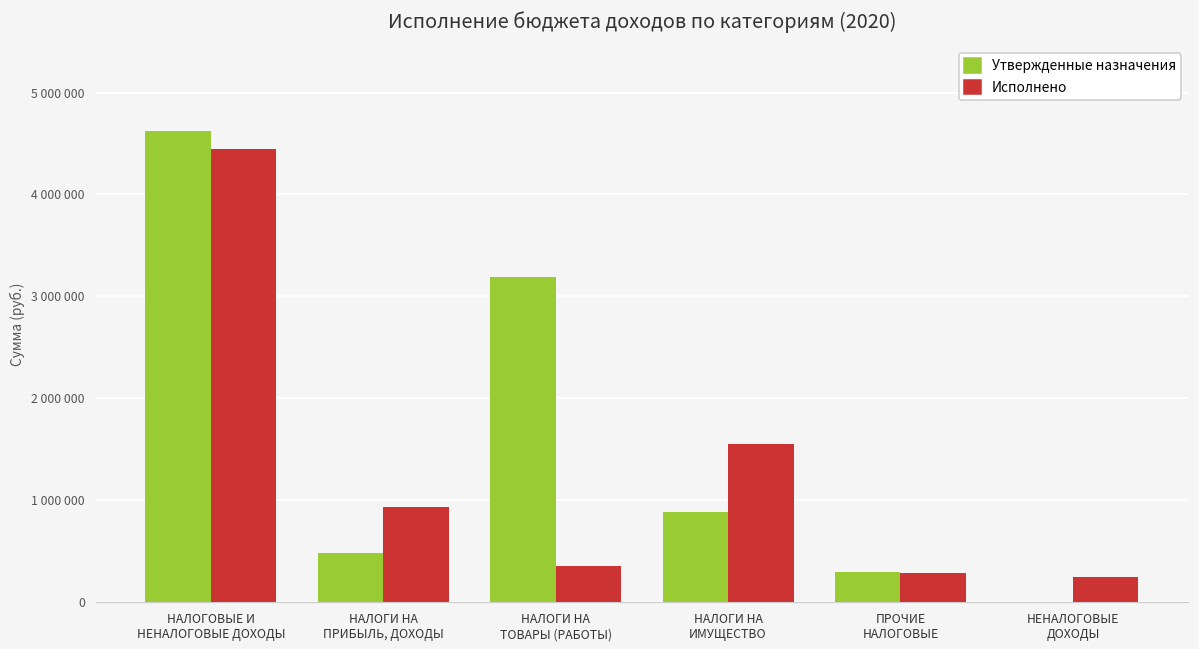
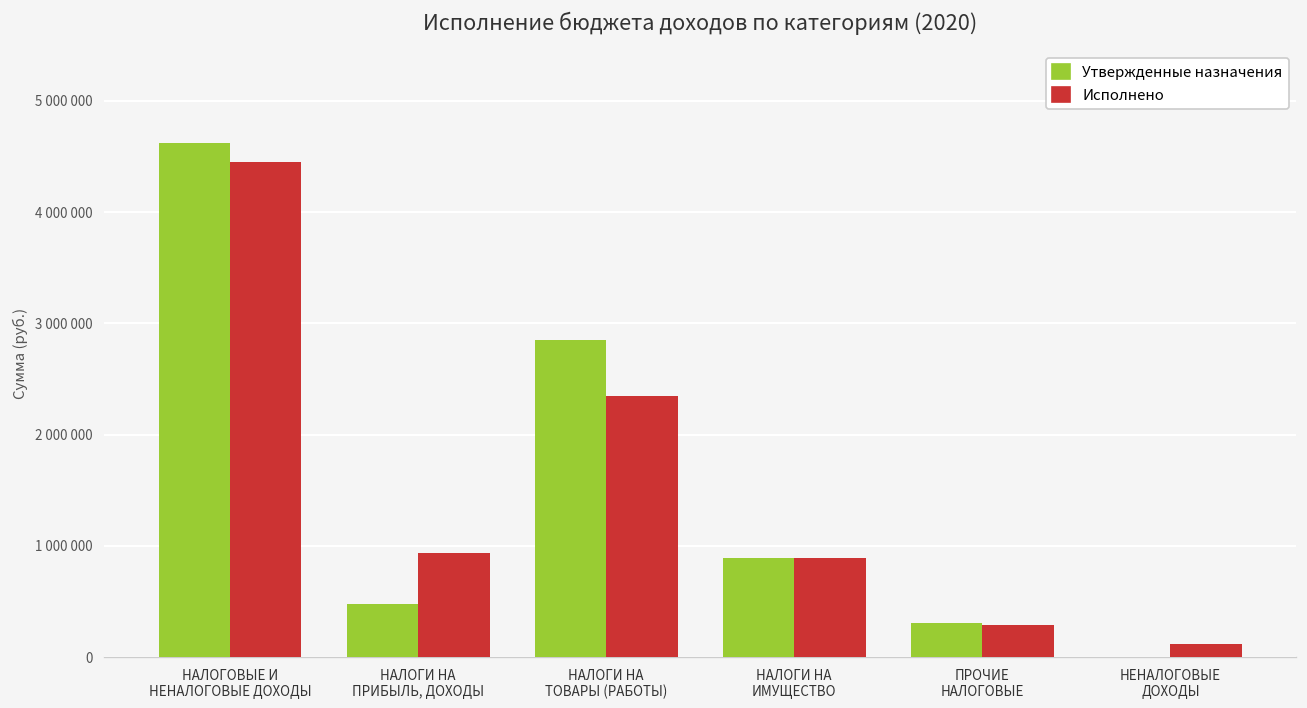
Утвержденные назначения, НАЛОГИ НА ТОВАРЫ (РАБОТЫ): 3200000 -> 2900000
Исполнено, НАЛОГИ НА ТОВАРЫ (РАБОТЫ): 400000 -> 2300000
Исполнено, НАЛОГИ НА ИМУЩЕСТВО: 1600000 -> 900000
Исполнено, НЕНАЛОГОВЫЕ ДОХОДЫ: 200000 -> 100000
